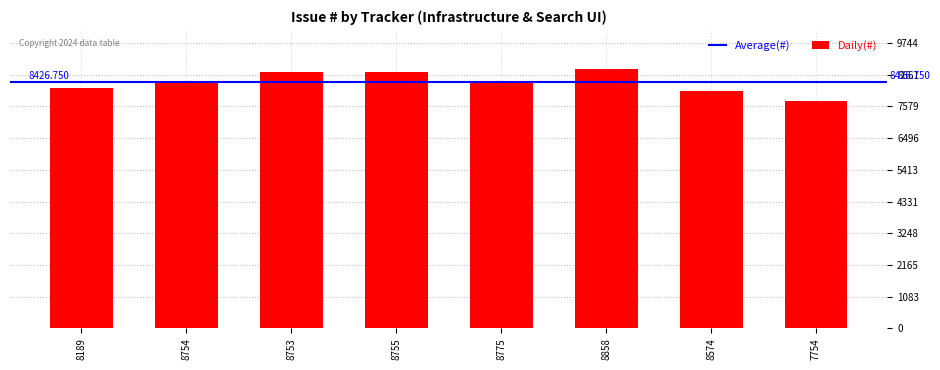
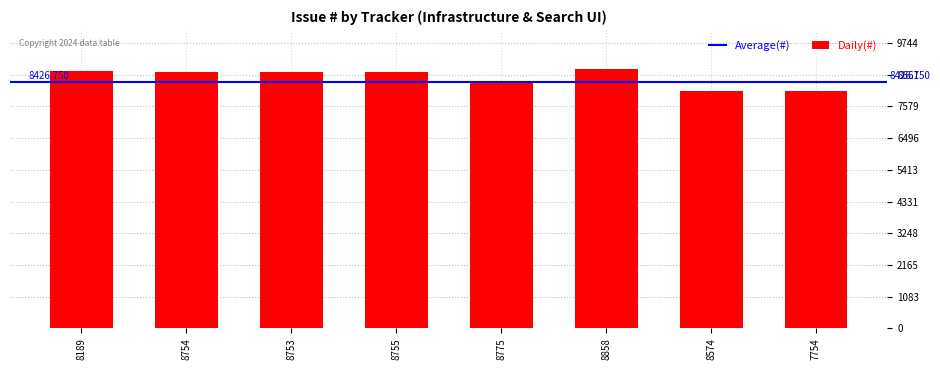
8189: 8200 -> 8800
8754: 8400 -> 8800
7754: 7800 -> 8100
